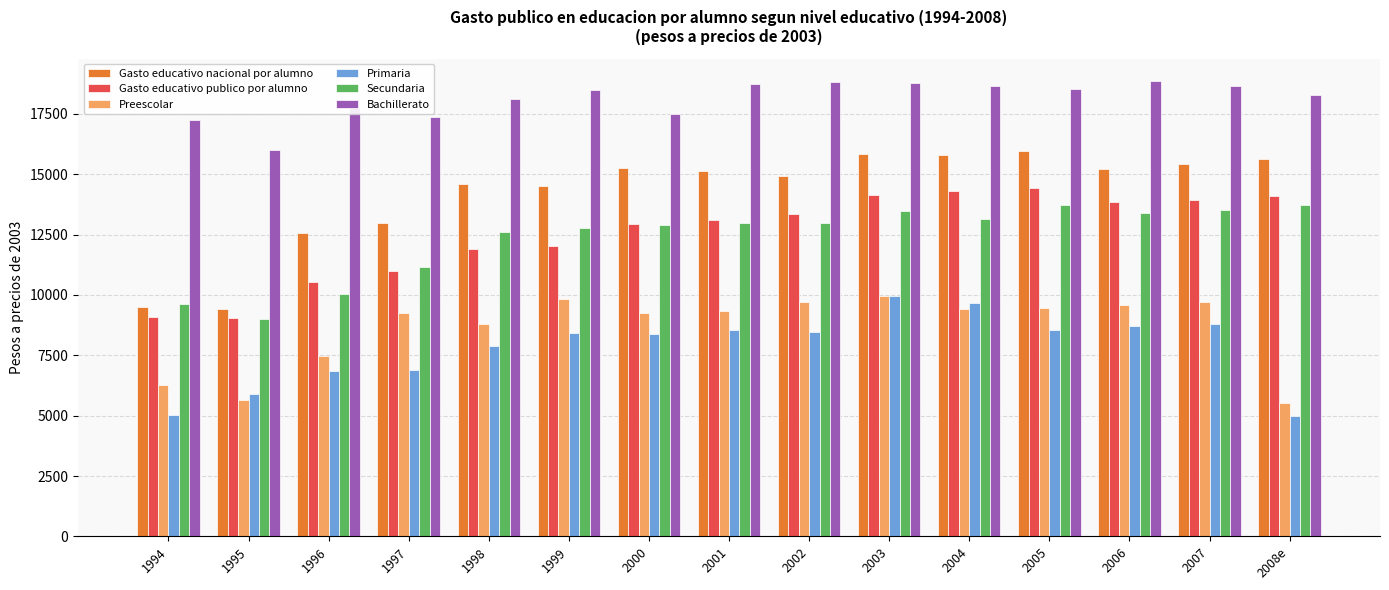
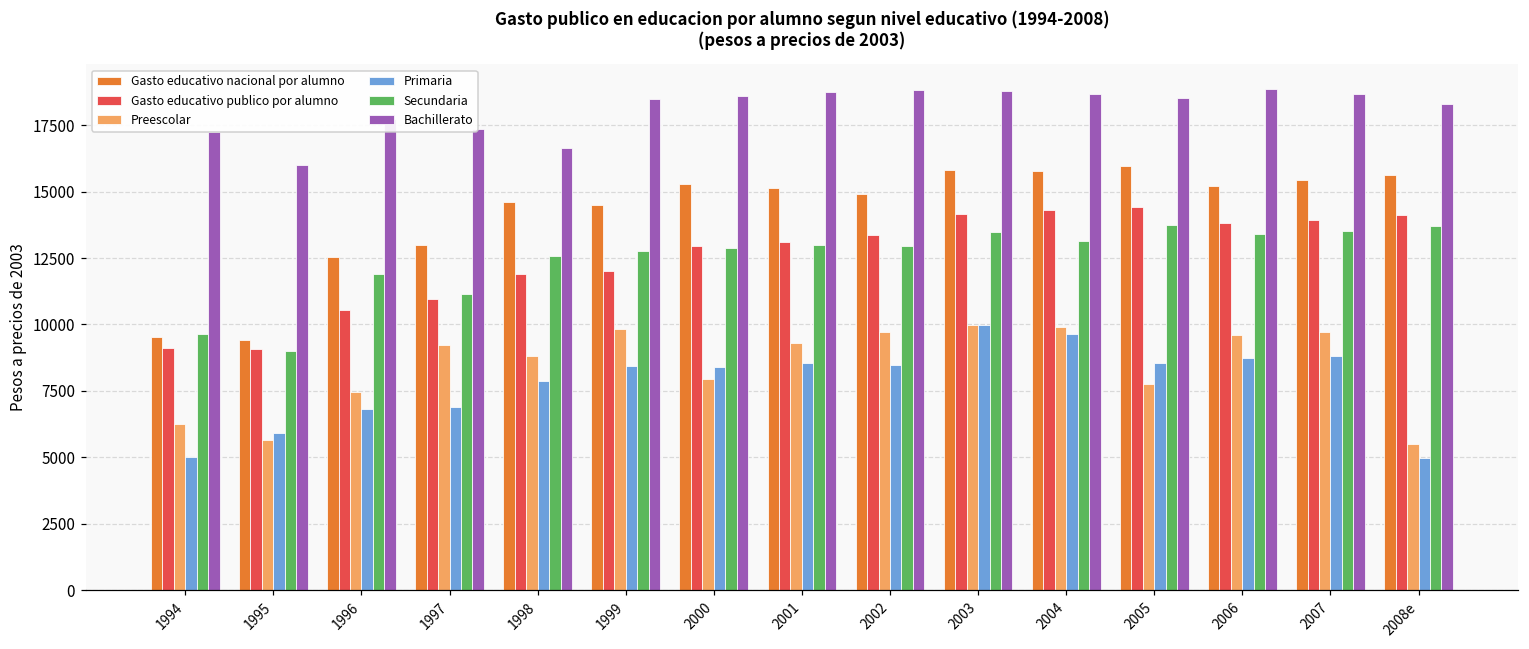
Secundaria, 1996: 10000 -> 11900
Bachillerato, 1998: 18100 -> 16600
Preescolar, 2000: 9200 -> 7900
Bachillerato, 2000: 17500 -> 18600
Preescolar, 2004: 9400 -> 9900
Preescolar, 2005: 9400 -> 7700
